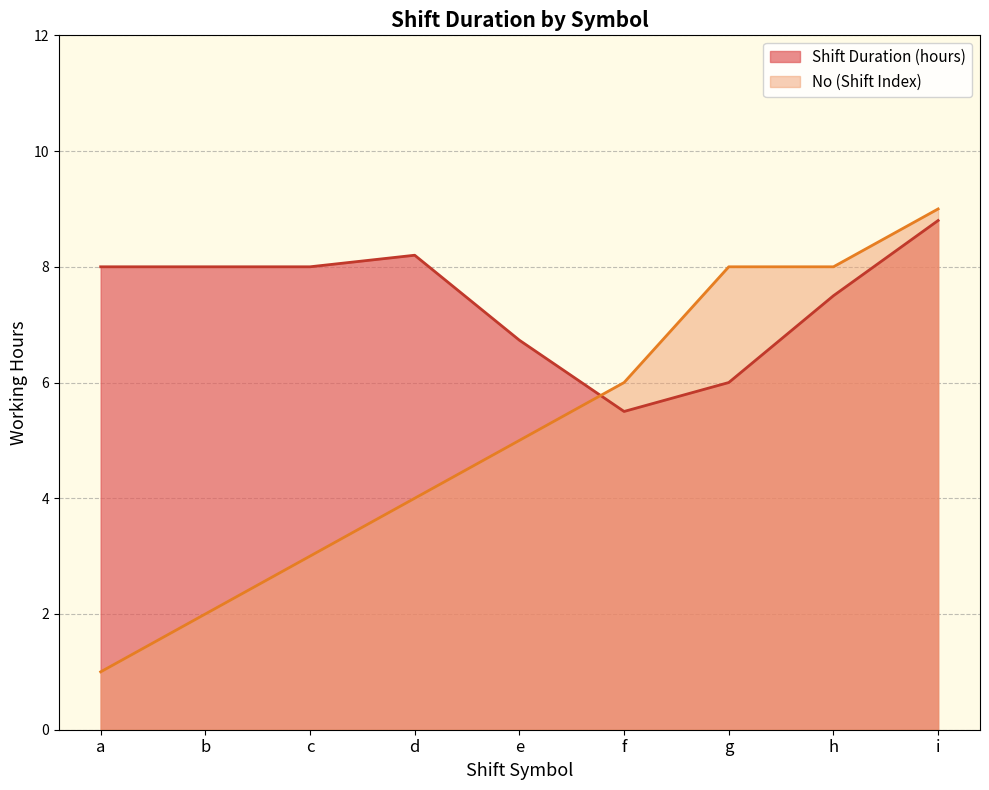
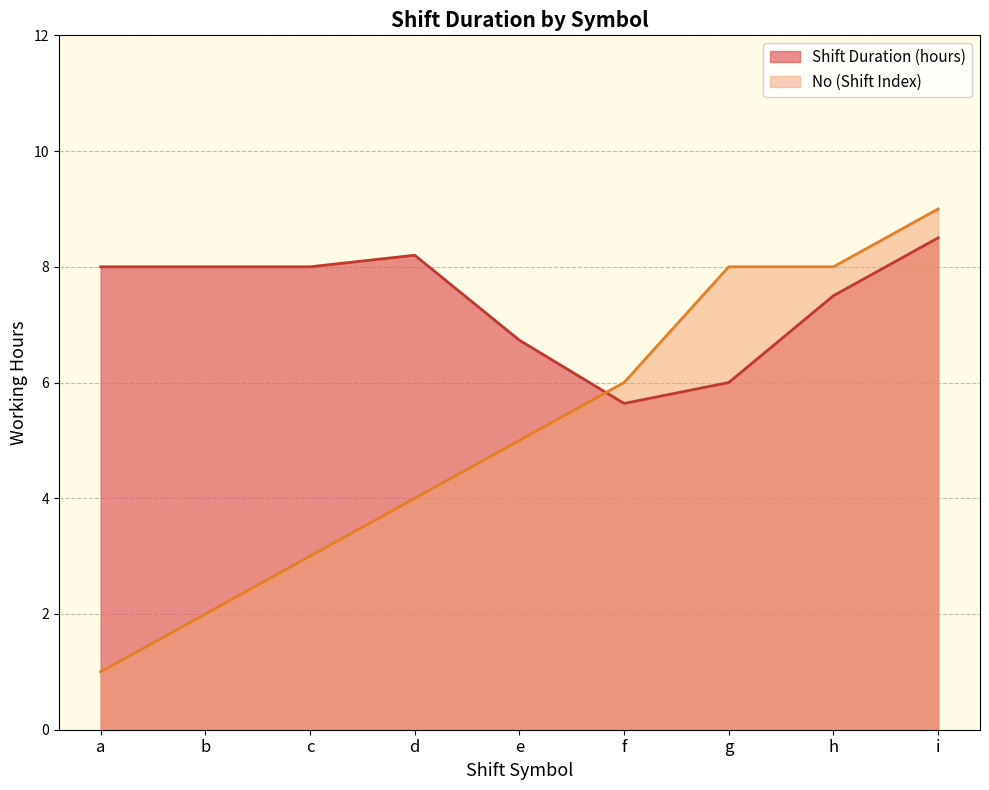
Shift Duration (hours), f: 5.5 -> 5.6
Shift Duration (hours), i: 8.8 -> 8.5
